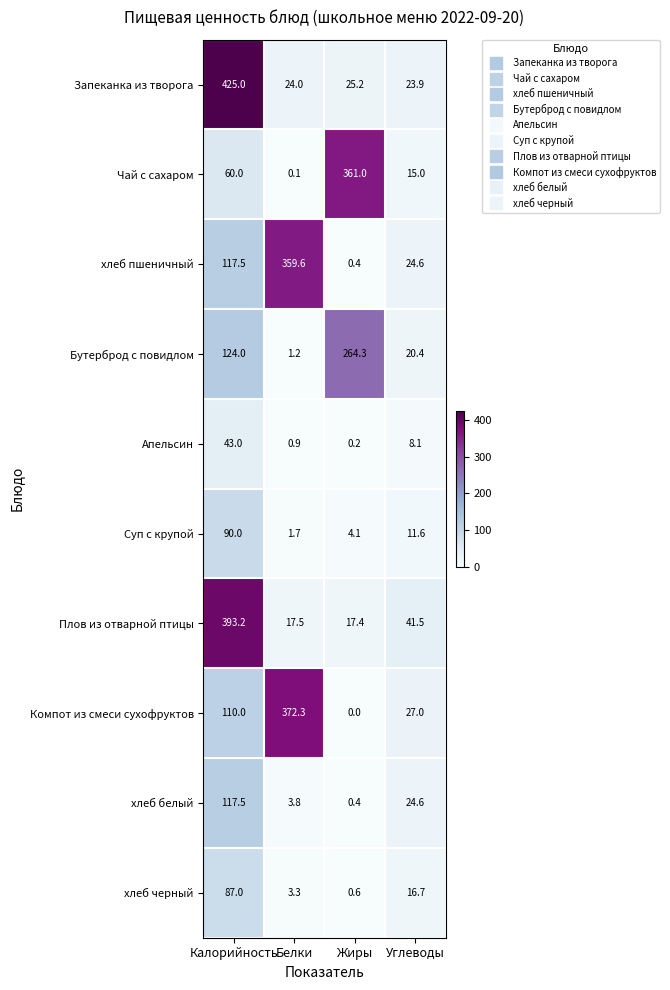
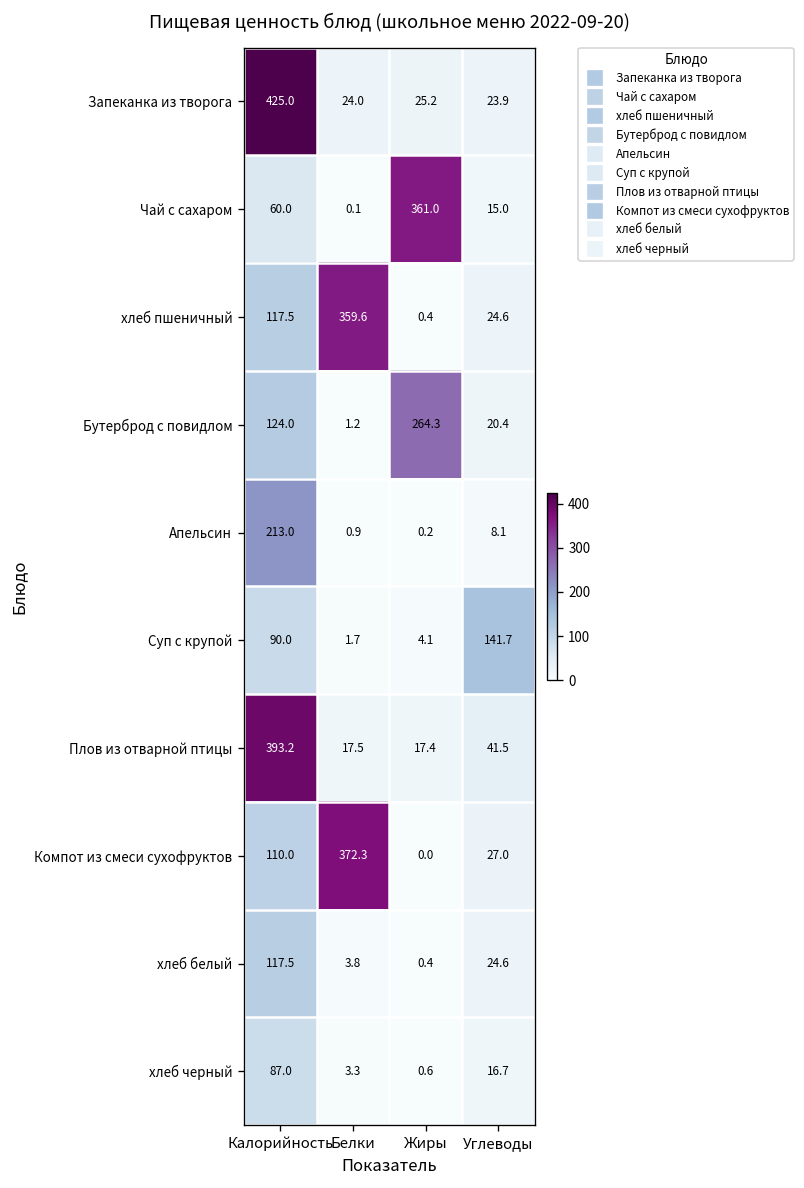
Апельсин, Калорийность: 43.0 -> 213.0
Суп с крупой, Углеводы: 11.6 -> 141.7
